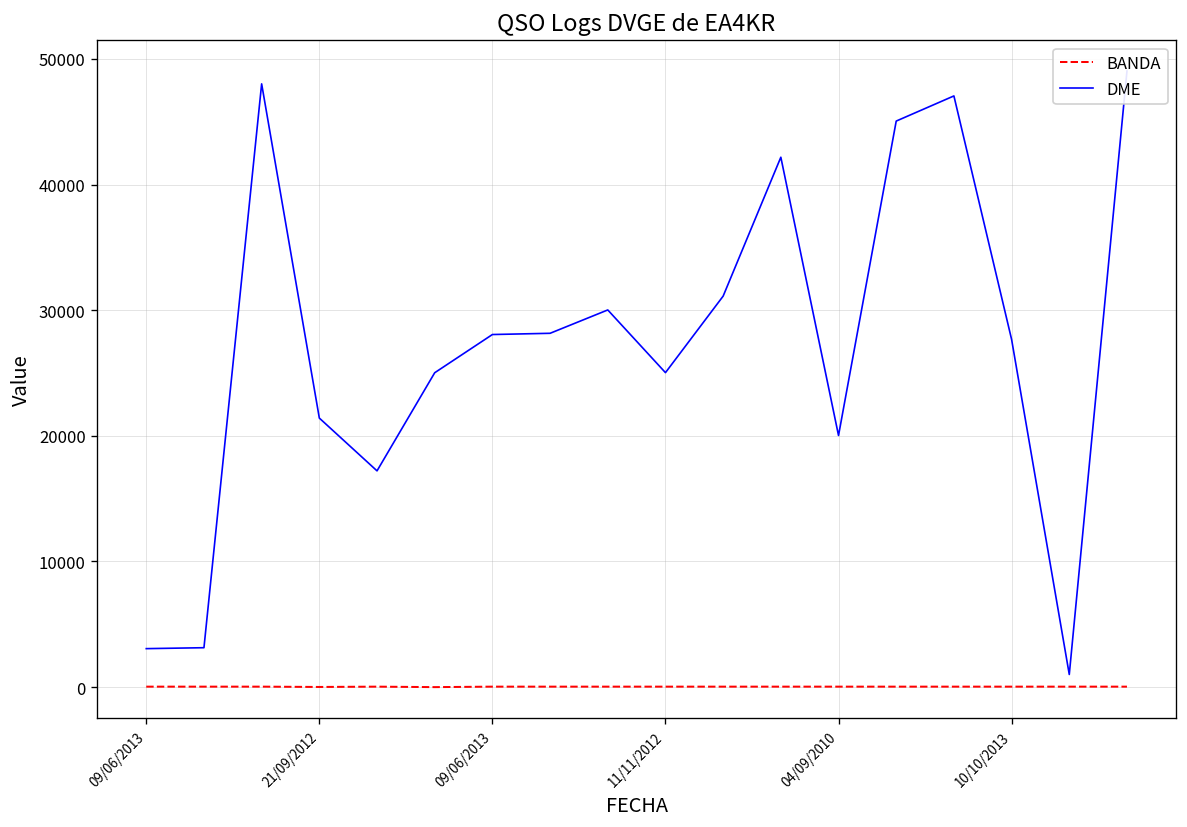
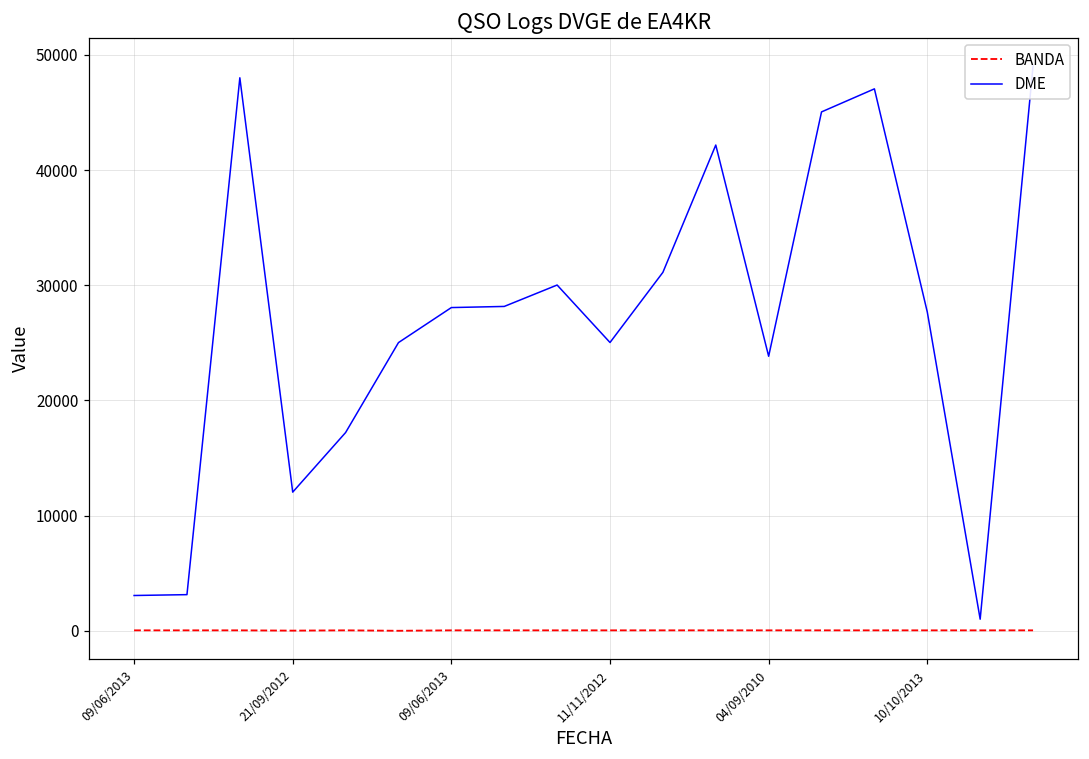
DME, 21/09/2012: 21400 -> 12000
DME, 04/09/2010: 20000 -> 23800
